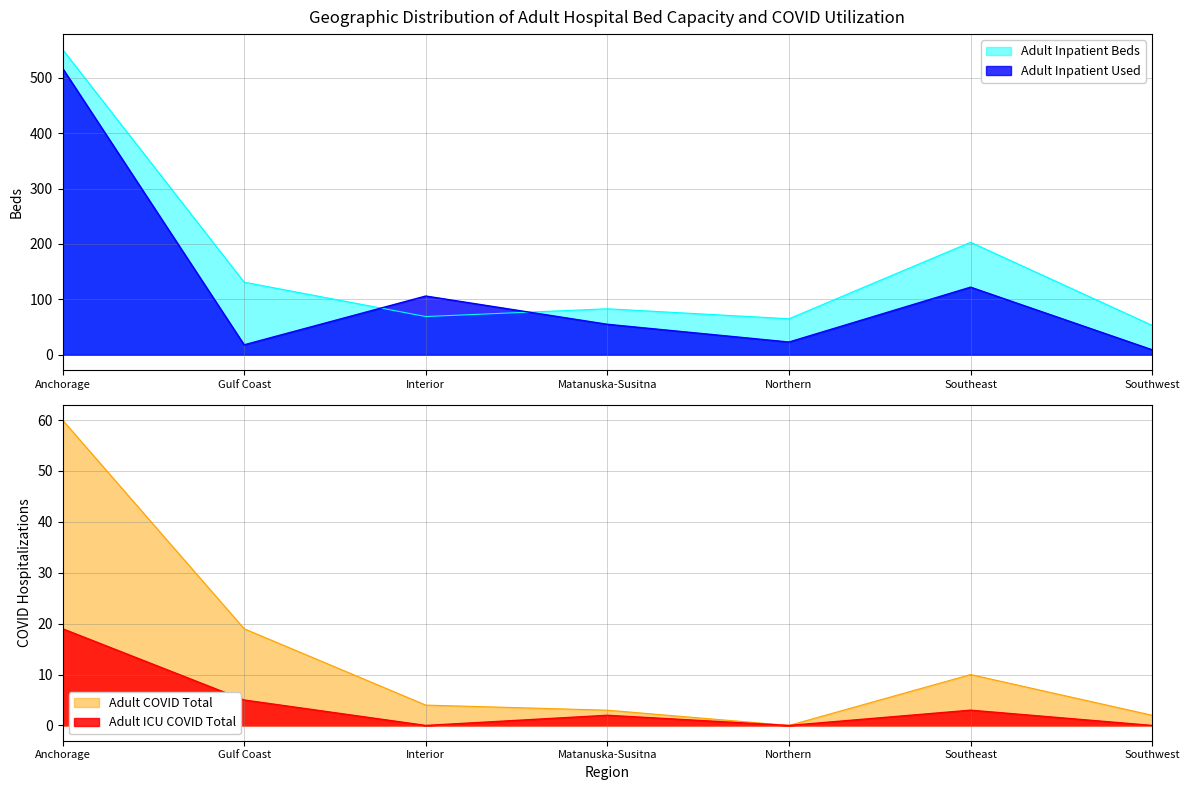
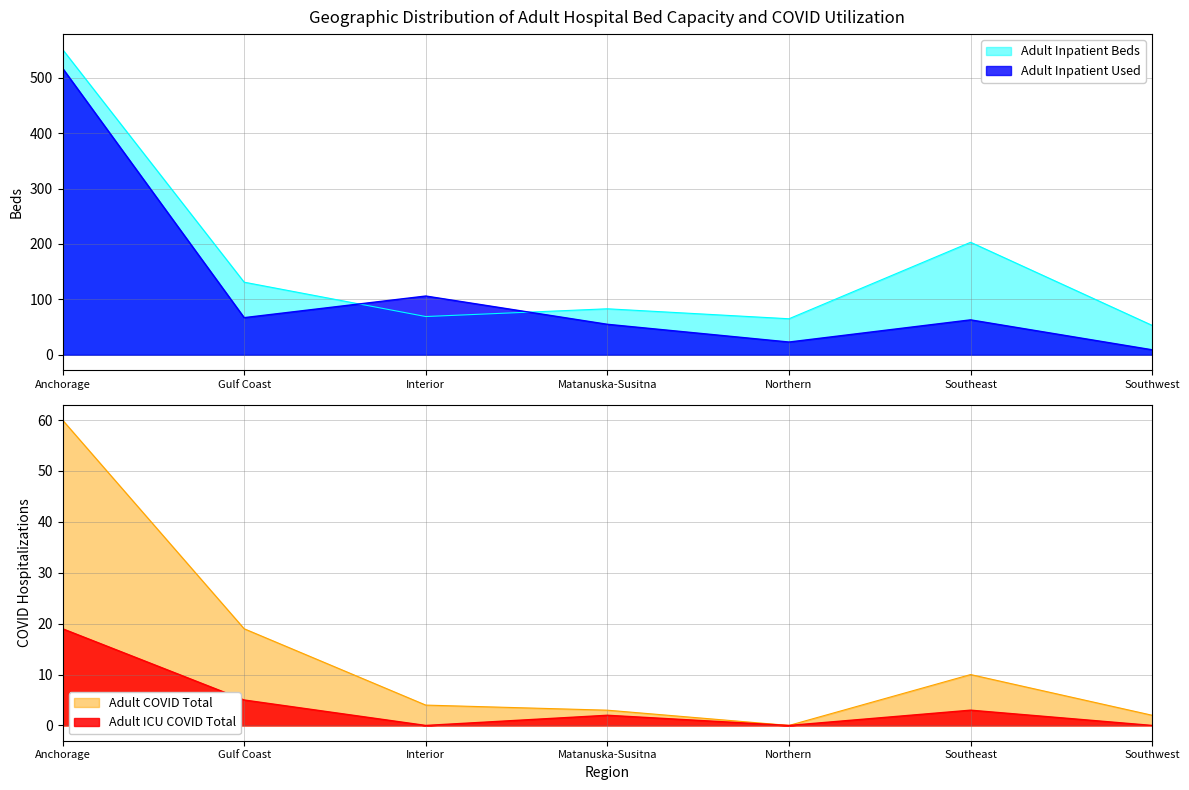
Geographic Distribution of Adult Hospital Bed Capacity and COVID Utilization, Adult Inpatient Used, Gulf Coast: 20 -> 70
Geographic Distribution of Adult Hospital Bed Capacity and COVID Utilization, Adult Inpatient Used, Southeast: 120 -> 60
